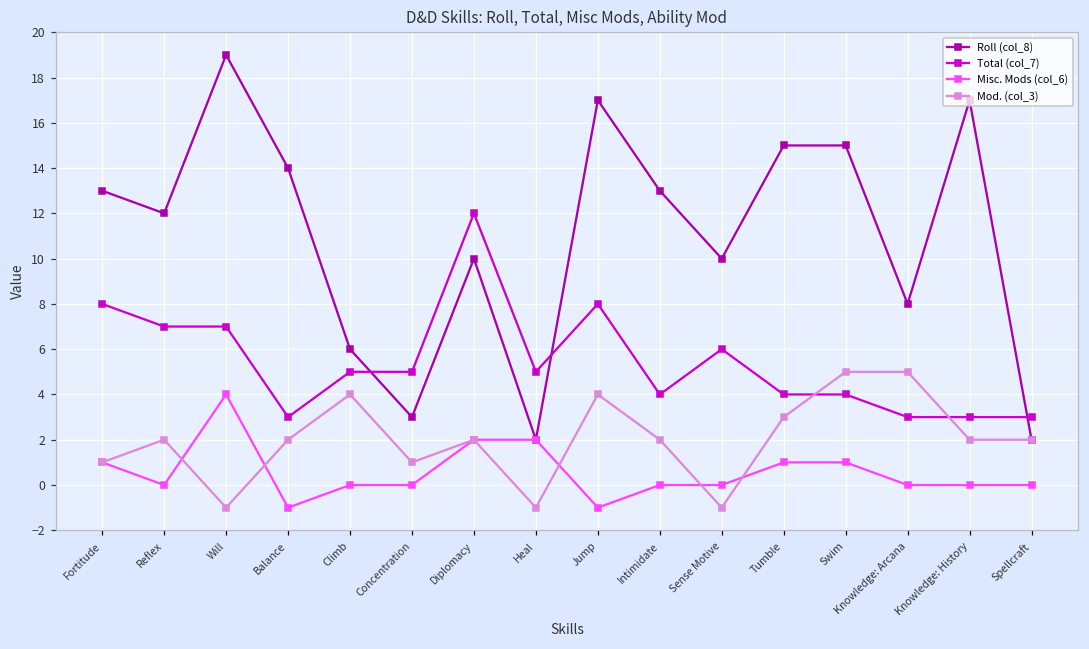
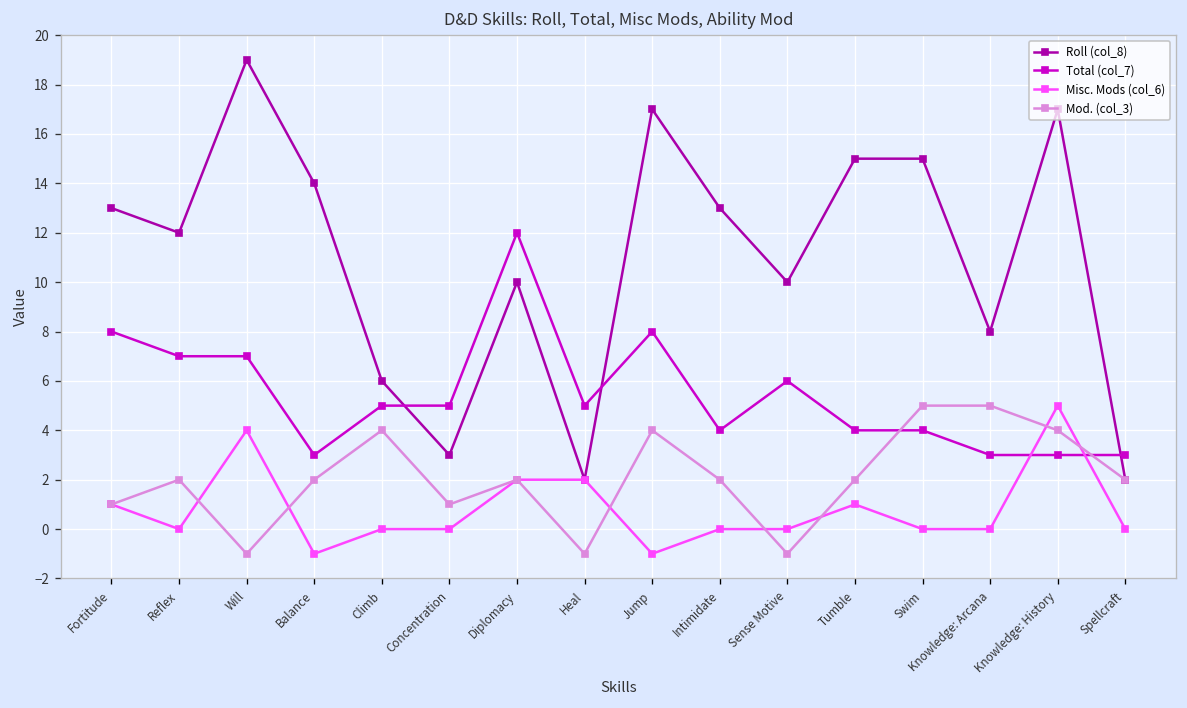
Mod. (col_3), Tumble: 3 -> 2
Misc. Mods (col_6), Swim: 1 -> 0
Misc. Mods (col_6), Knowledge: History: 0 -> 5
Mod. (col_3), Knowledge: History: 2 -> 4
